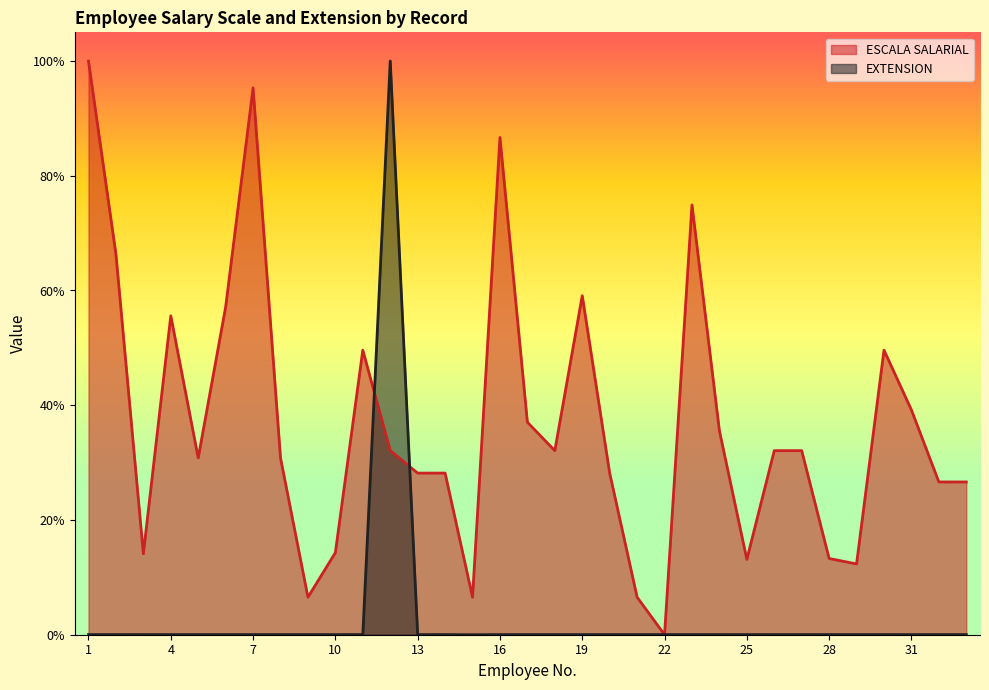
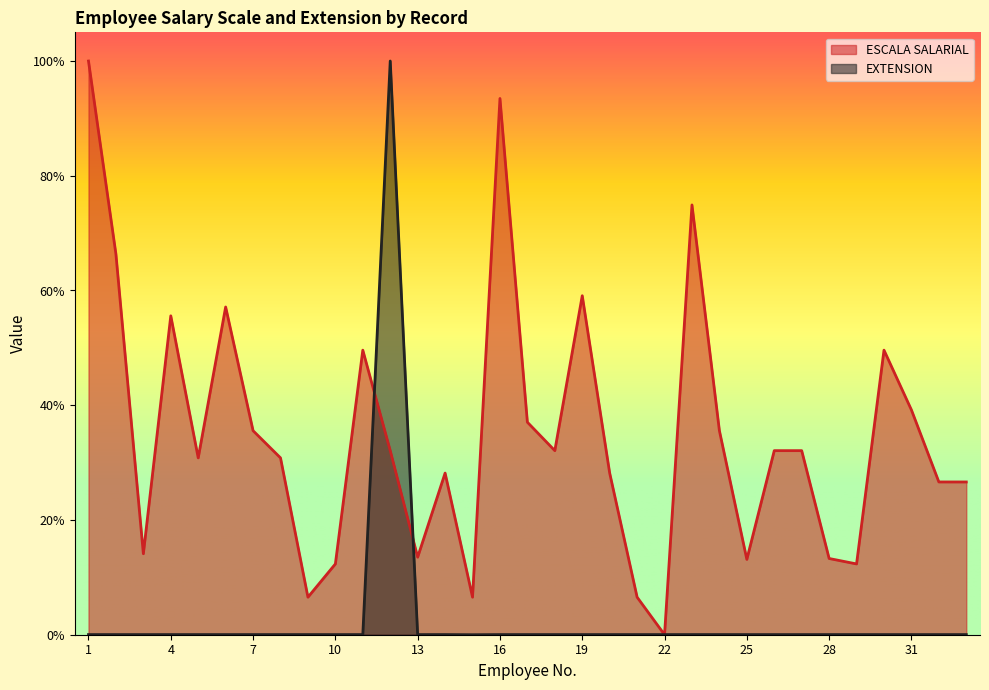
ESCALA SALARIAL, 7: 95% -> 36%
ESCALA SALARIAL, 10: 14% -> 12%
ESCALA SALARIAL, 13: 28% -> 14%
ESCALA SALARIAL, 16: 87% -> 93%
